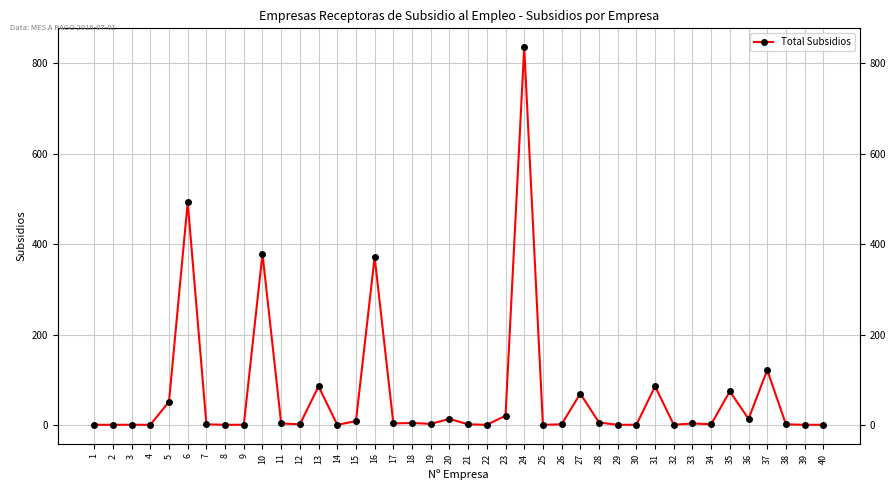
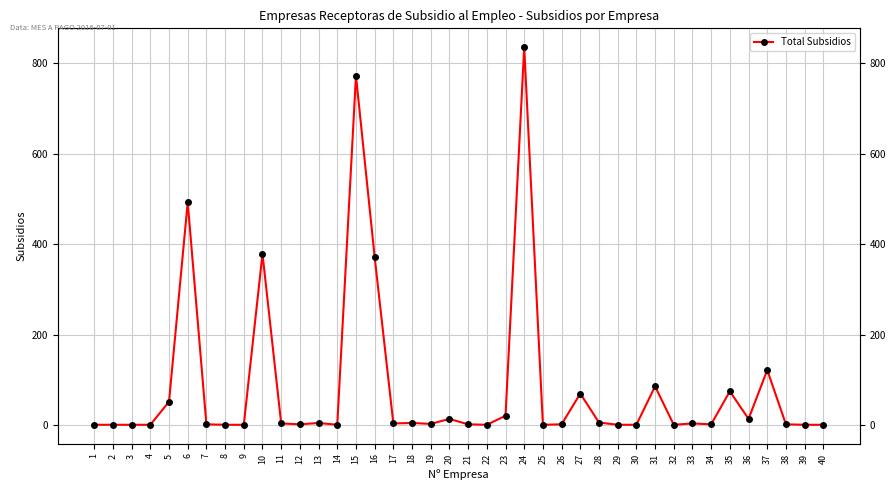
13: 90 -> 10
15: 10 -> 770
